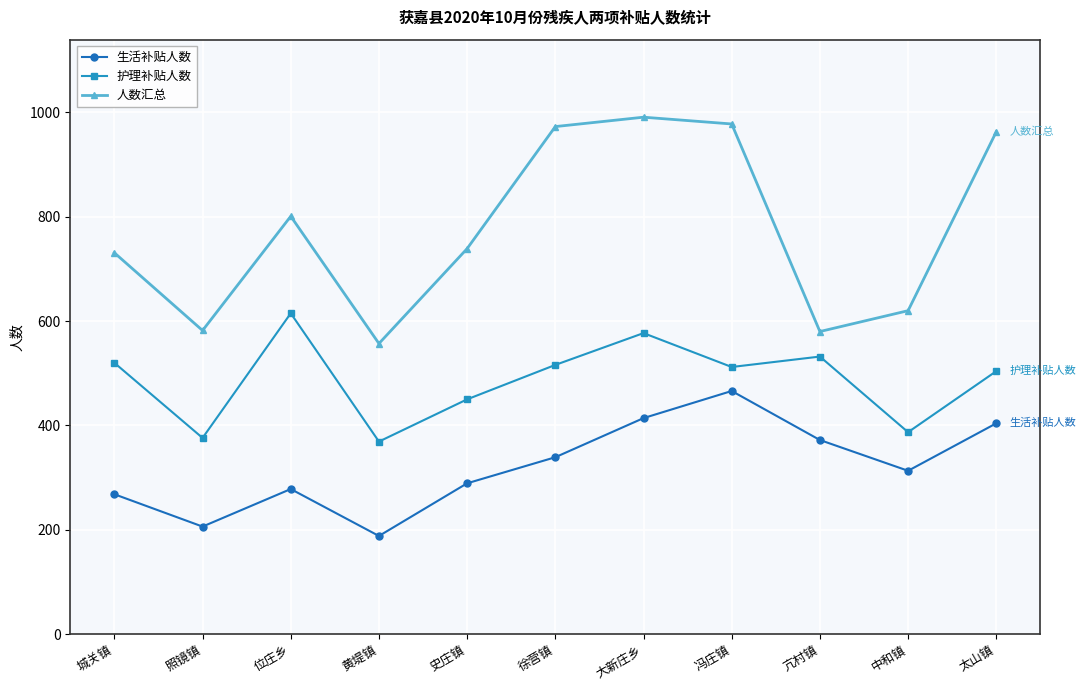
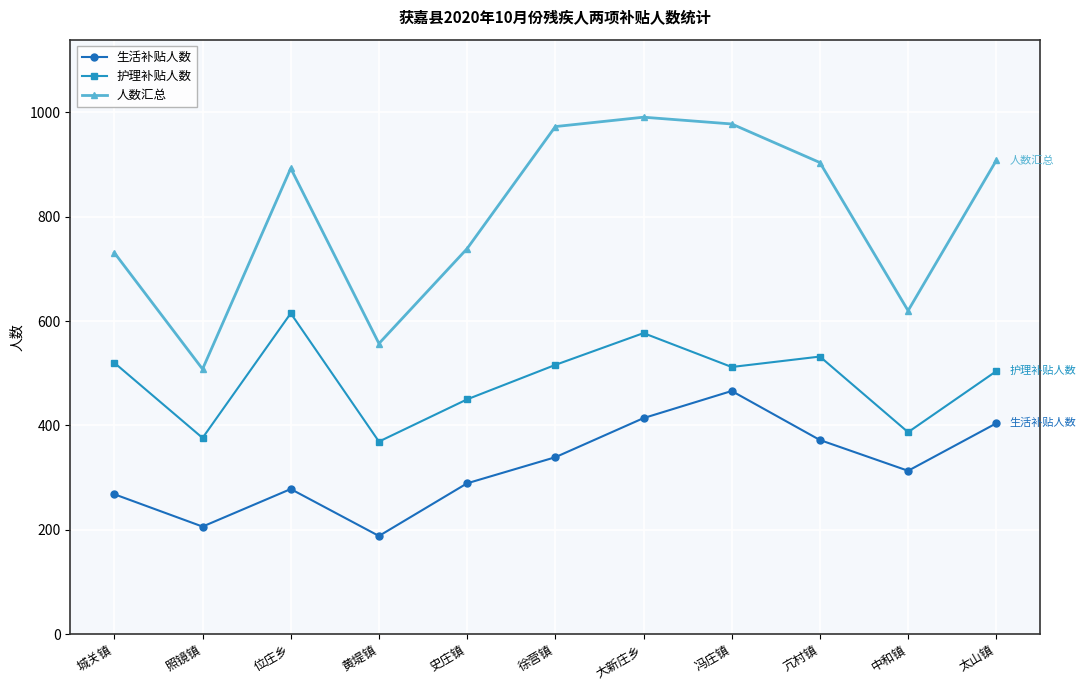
人数汇总, 照镜镇: 580 -> 510
人数汇总, 位庄乡: 800 -> 890
人数汇总, 亢村镇: 580 -> 900
人数汇总, 太山镇: 960 -> 910
